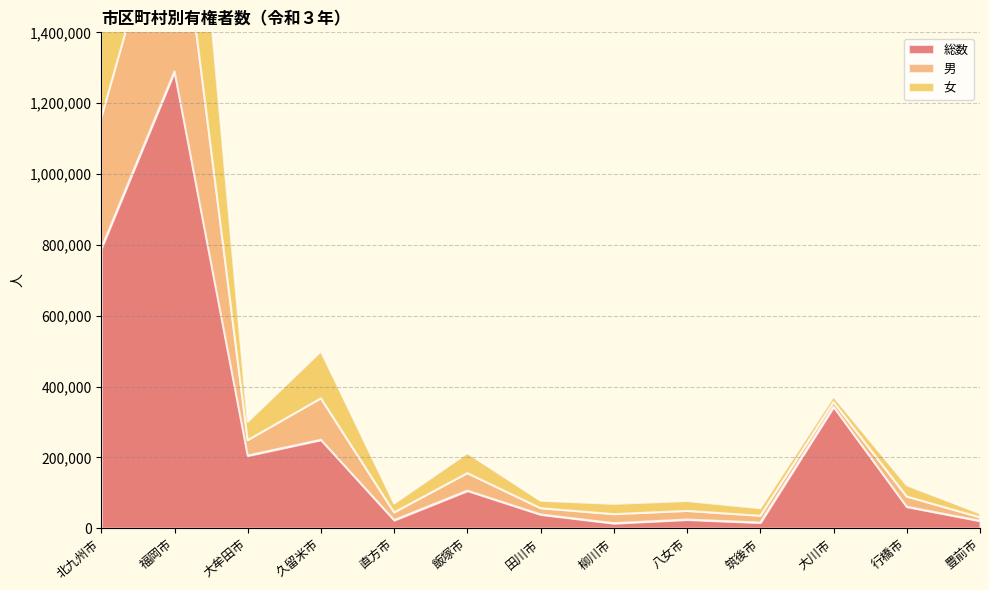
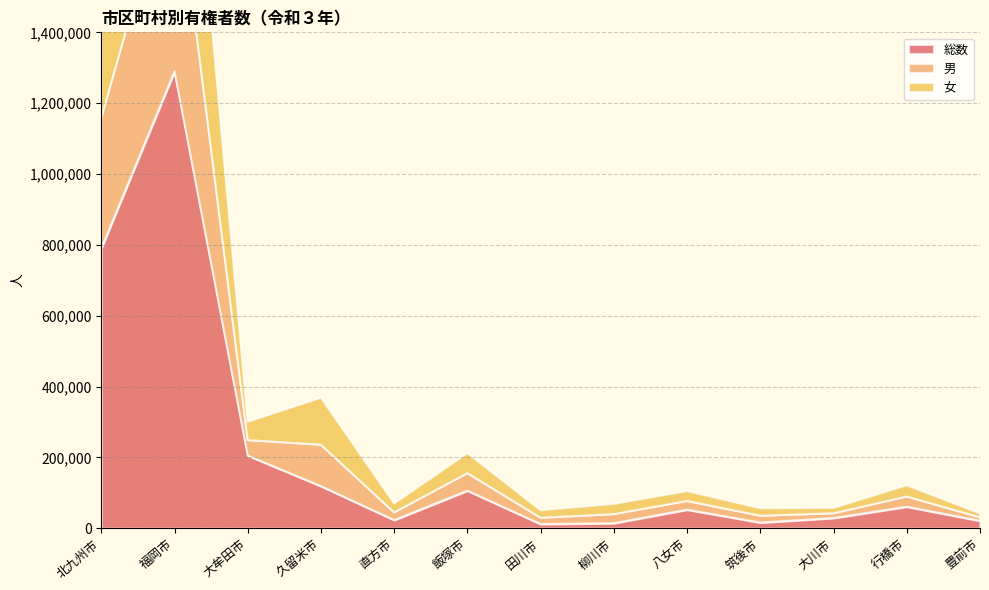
総数, 久留米市: 250,000 -> 120,000
総数, 田川市: 40,000 -> 10,000
総数, 八女市: 20,000 -> 50,000
総数, 大川市: 340,000 -> 30,000
